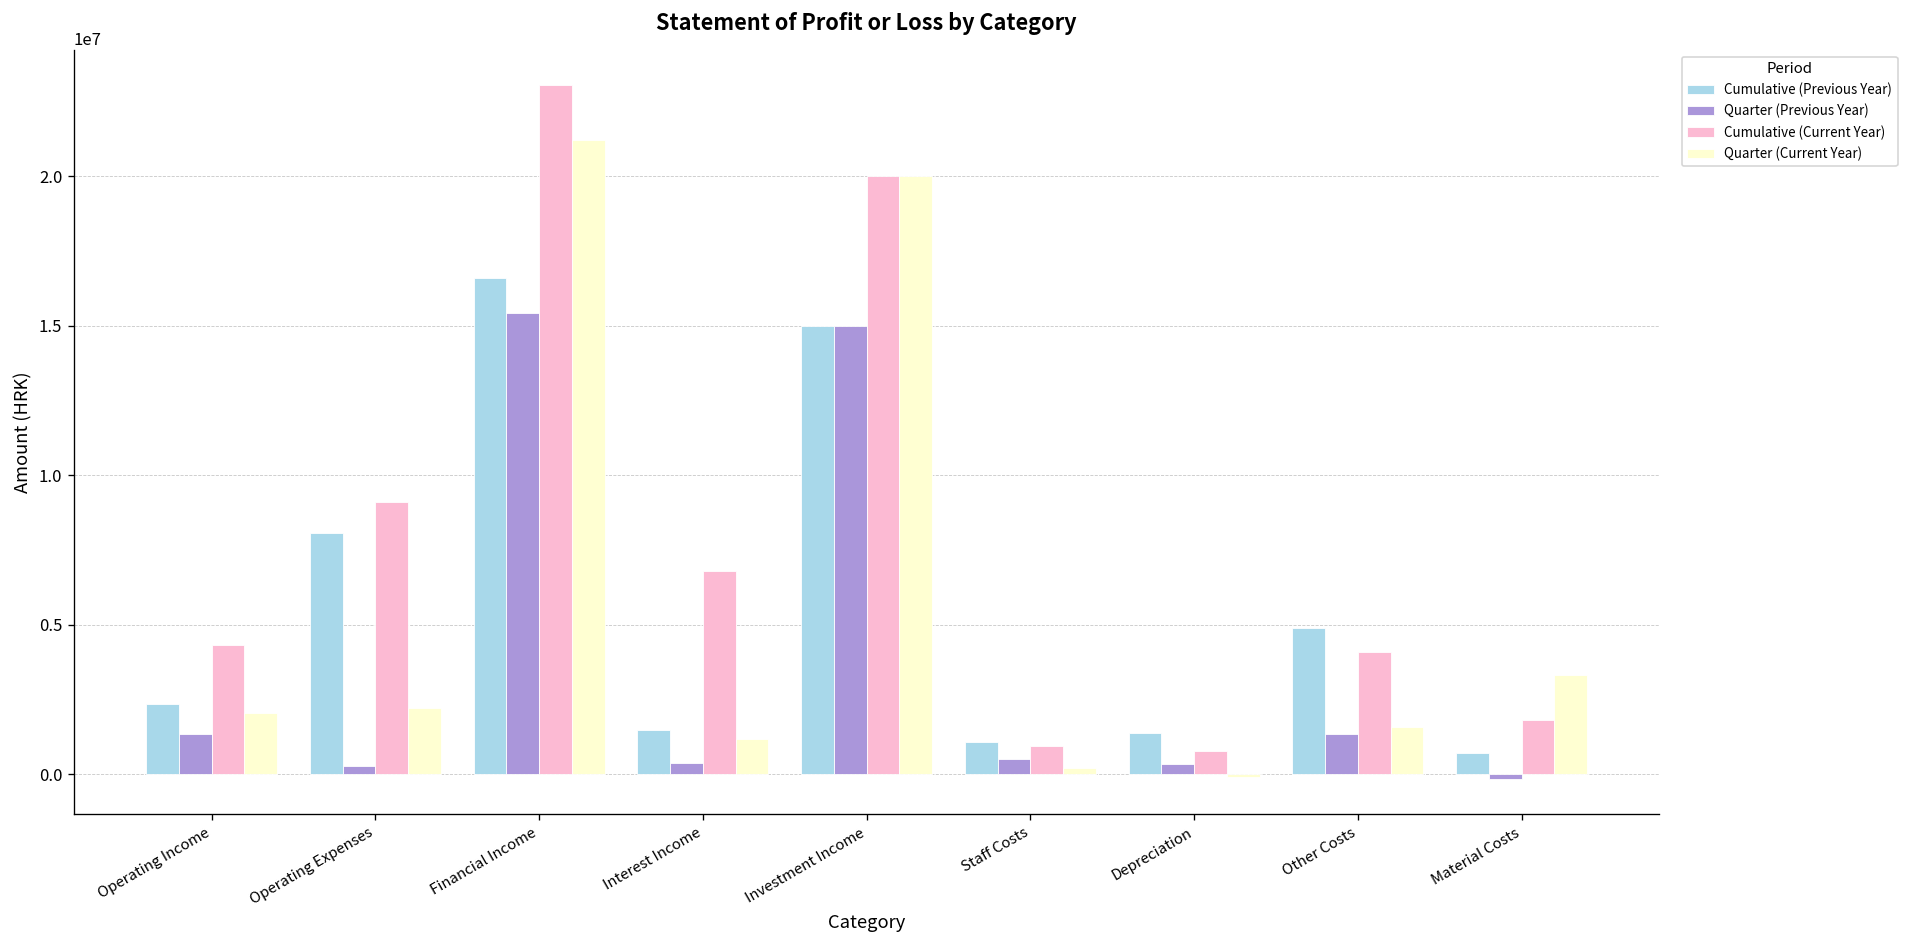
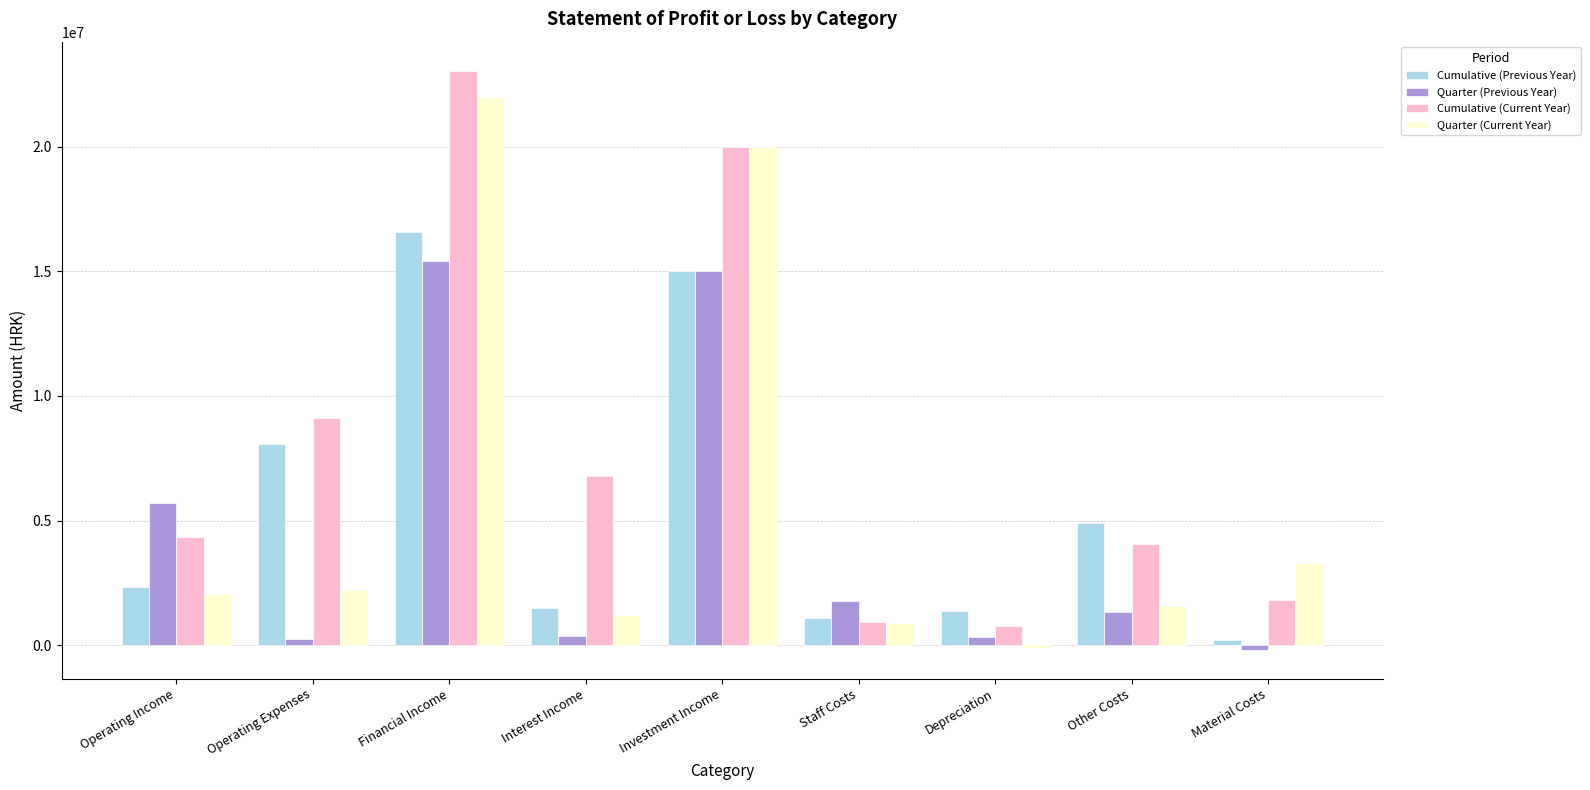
Quarter (Previous Year), Operating Income: 1400000 -> 5700000
Quarter (Current Year), Financial Income: 21200000 -> 22000000
Quarter (Previous Year), Staff Costs: 500000 -> 1800000
Quarter (Current Year), Staff Costs: 200000 -> 900000
Cumulative (Previous Year), Material Costs: 700000 -> 200000
